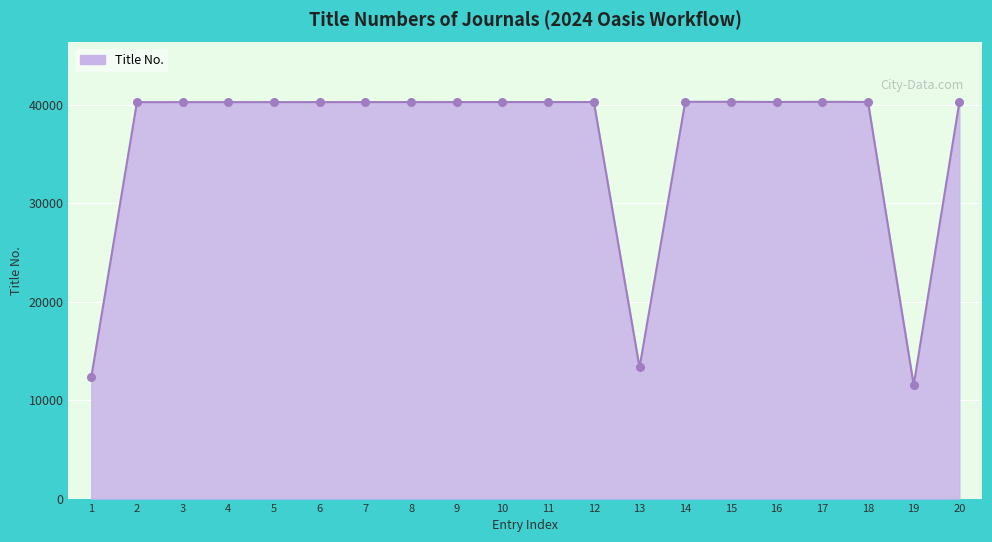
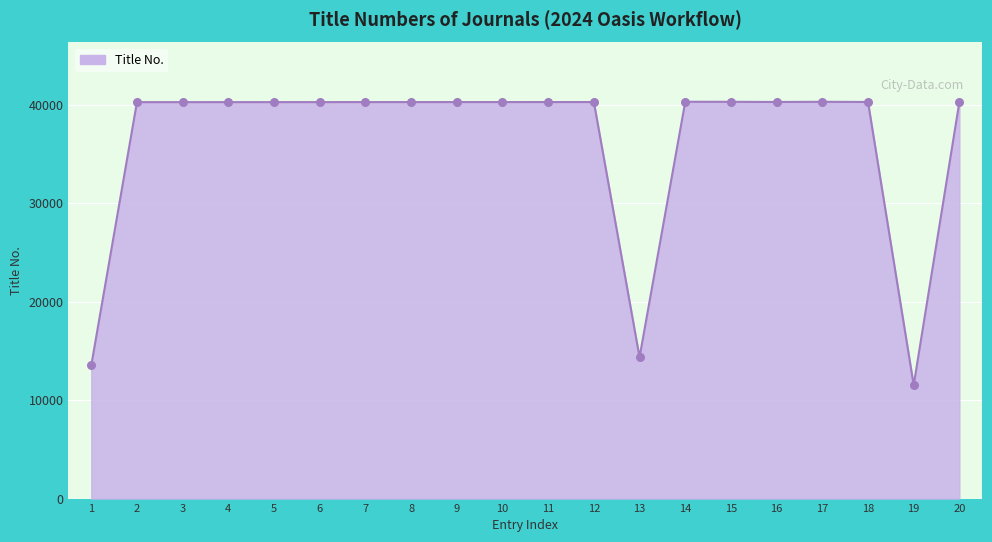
1: 12000 -> 14000
13: 13000 -> 14000
